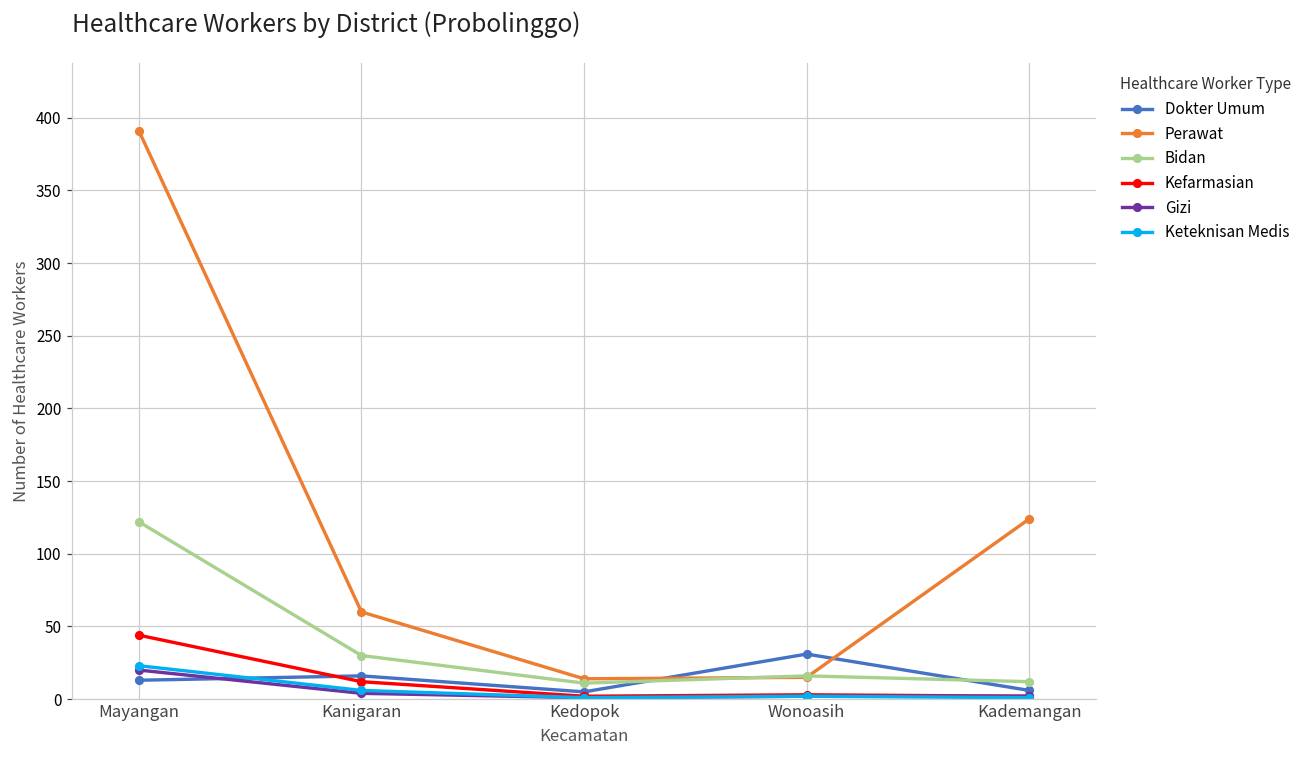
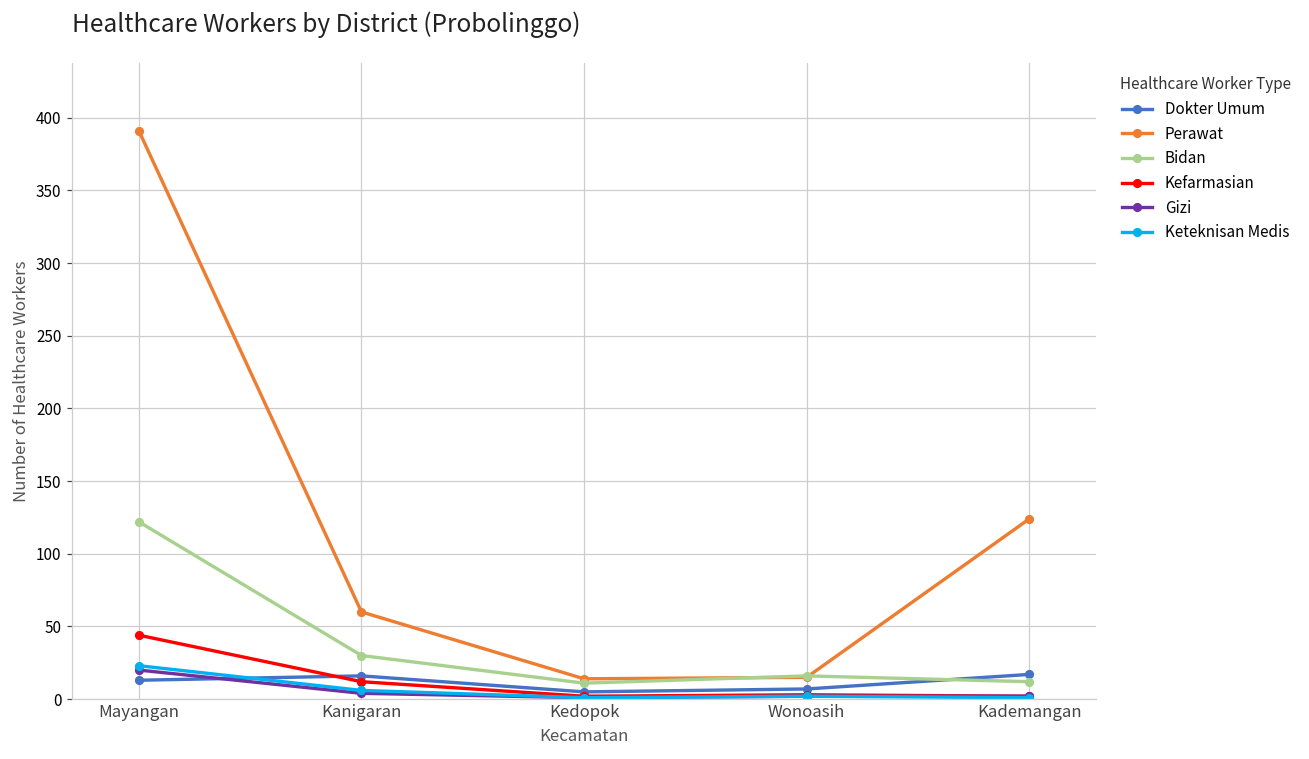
Dokter Umum, Wonoasih: 31 -> 7
Dokter Umum, Kademangan: 6 -> 17
